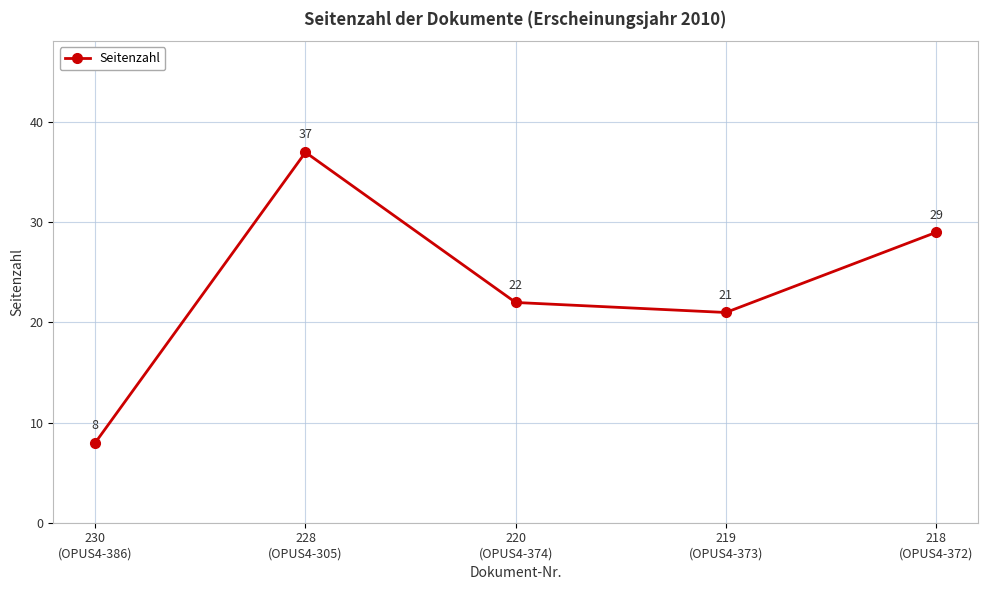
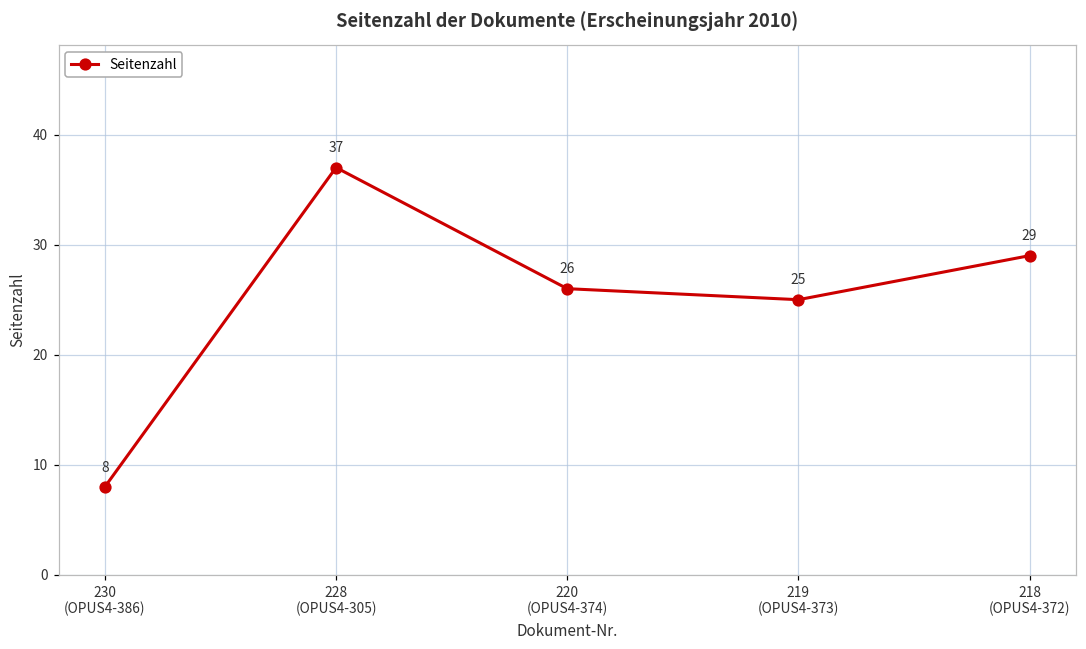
220 (OPUS4-374): 22 -> 26
219 (OPUS4-373): 21 -> 25
